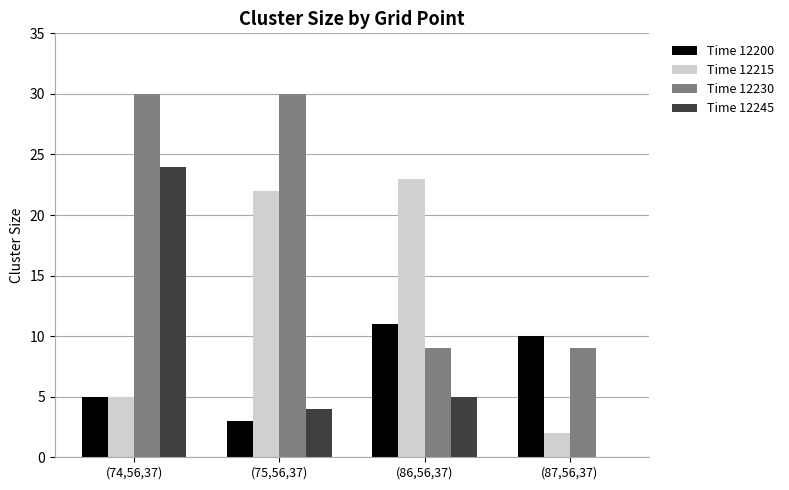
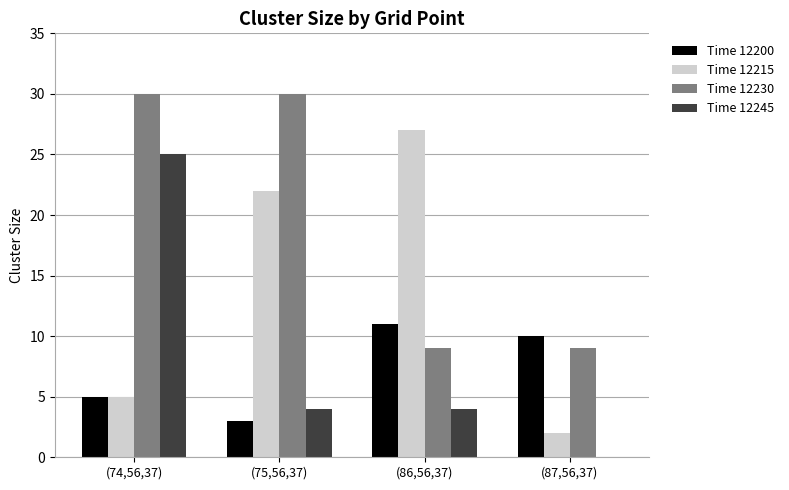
Time 12245, (74,56,37): 24 -> 25
Time 12215, (86,56,37): 23 -> 27
Time 12245, (86,56,37): 5 -> 4
